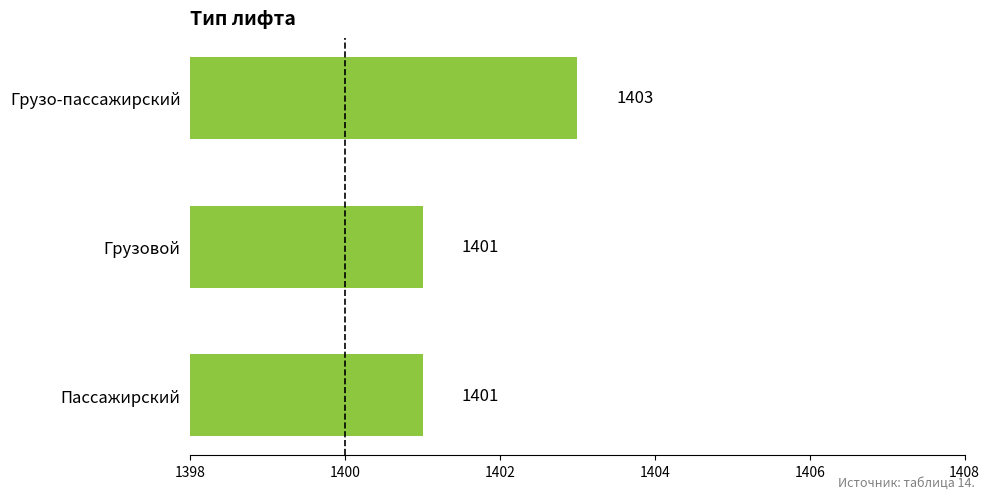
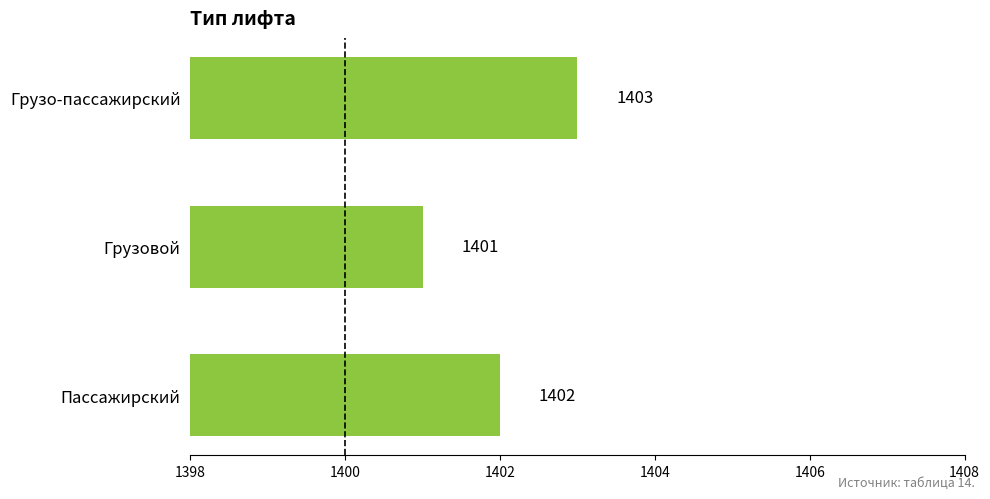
Пассажирский: 1401 -> 1402
